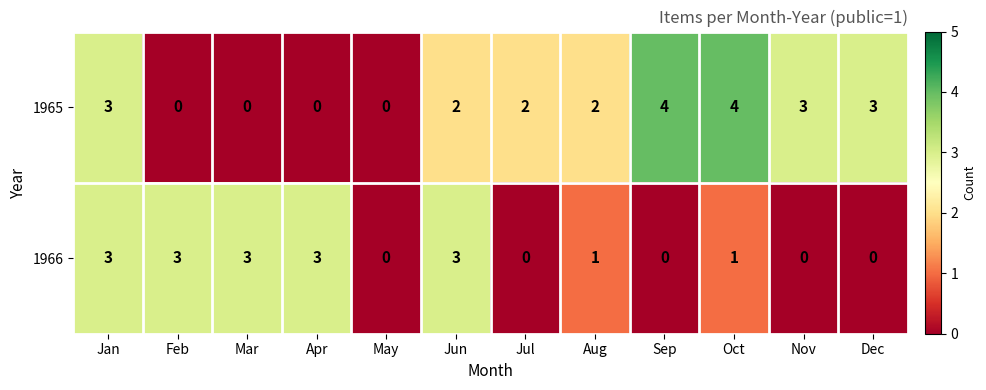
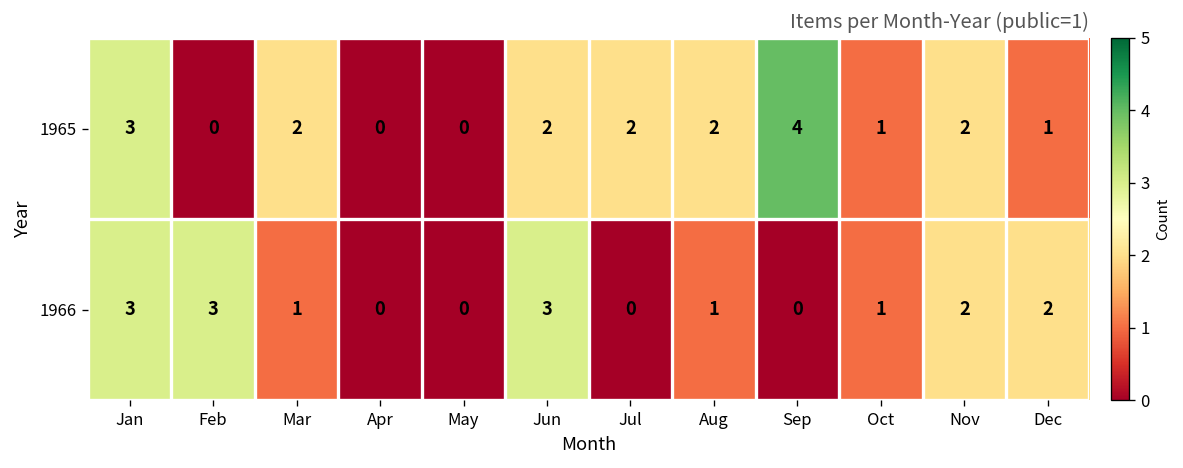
1965, Mar: 0 -> 2
1965, Oct: 4 -> 1
1965, Nov: 3 -> 2
1965, Dec: 3 -> 1
1966, Mar: 3 -> 1
1966, Apr: 3 -> 0
1966, Nov: 0 -> 2
1966, Dec: 0 -> 2
